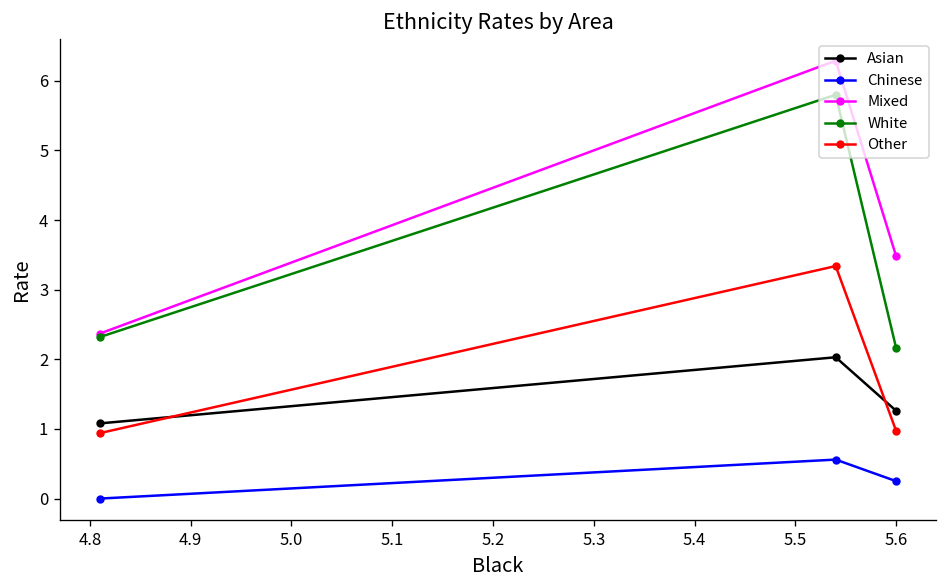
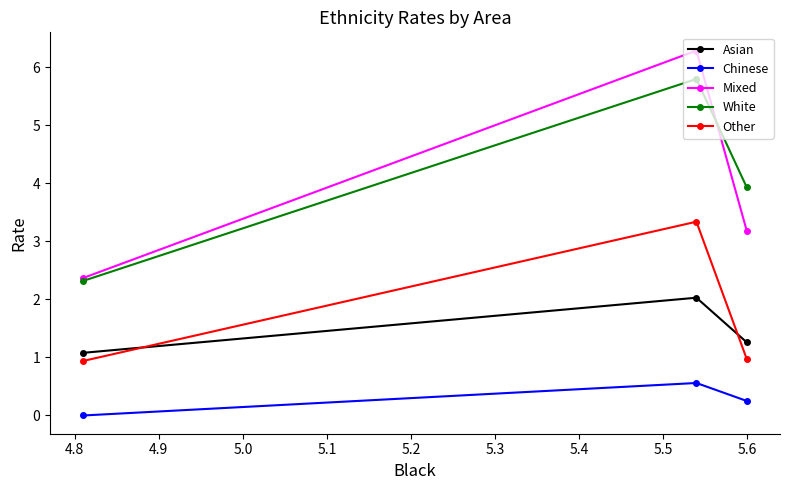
Mixed, 5.6: 3.5 -> 3.2
White, 5.6: 2.2 -> 3.9
